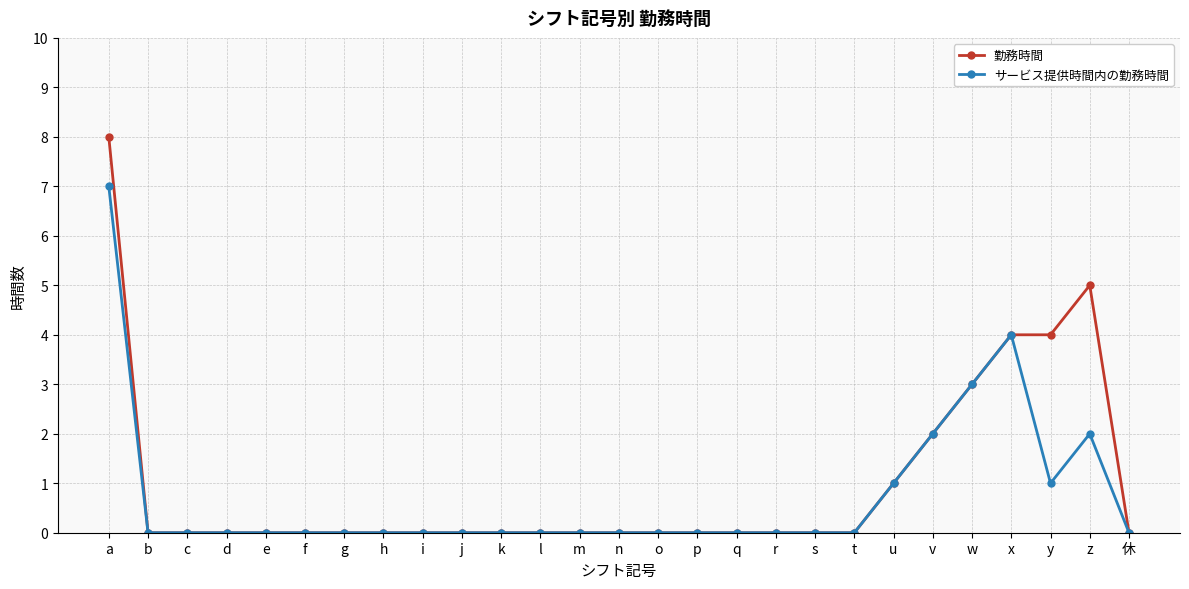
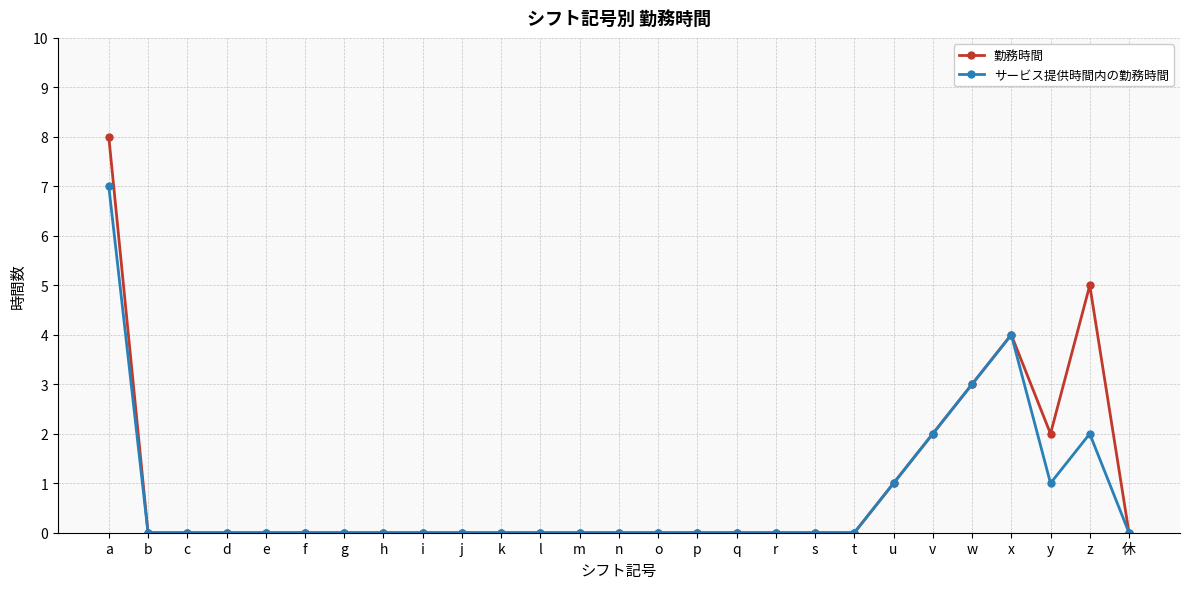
勤務時間, y: 4 -> 2
